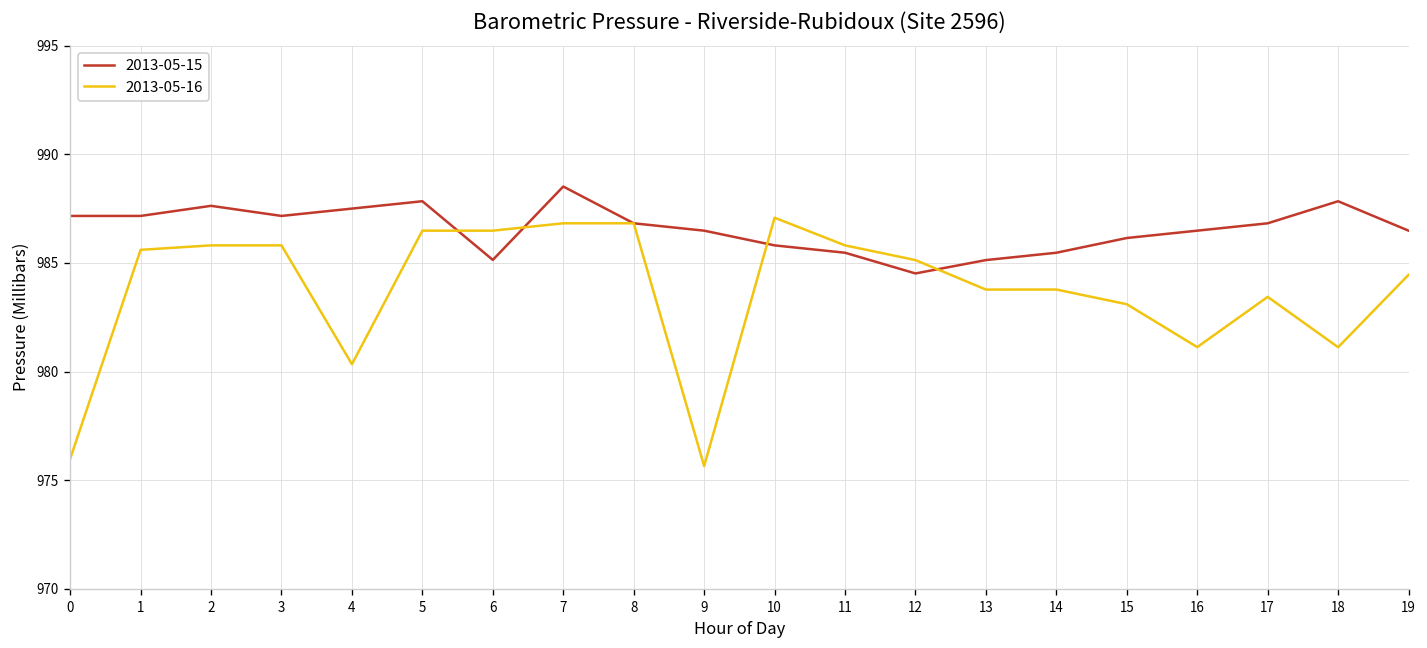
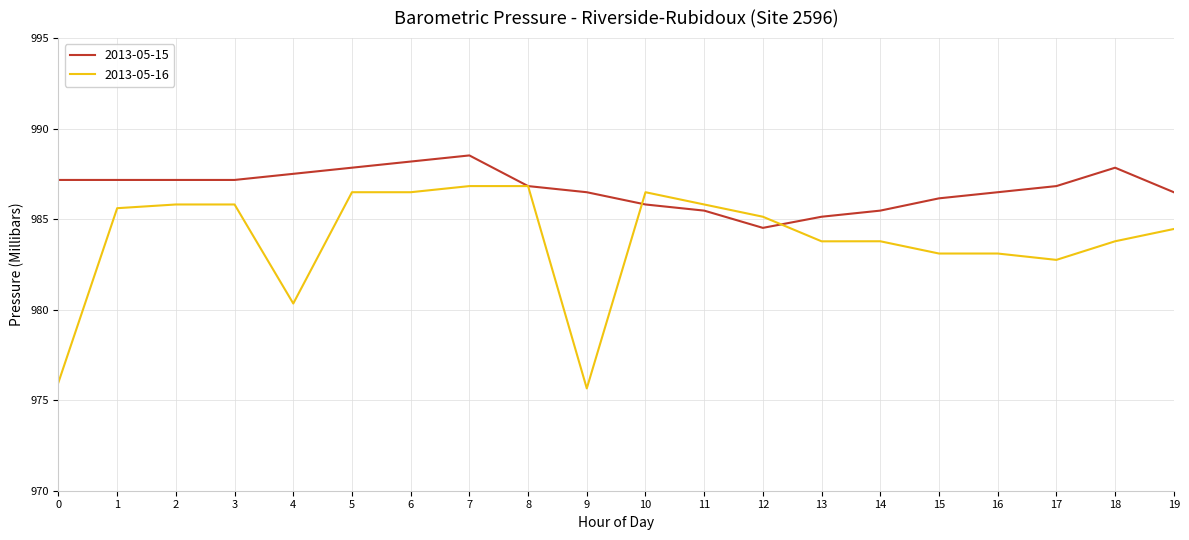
2013-05-15, 2: 987.6 -> 987.2
2013-05-15, 6: 985.1 -> 988.2
2013-05-16, 10: 987.1 -> 986.5
2013-05-16, 16: 981.1 -> 983.1
2013-05-16, 17: 983.4 -> 982.8
2013-05-16, 18: 981.1 -> 983.8
